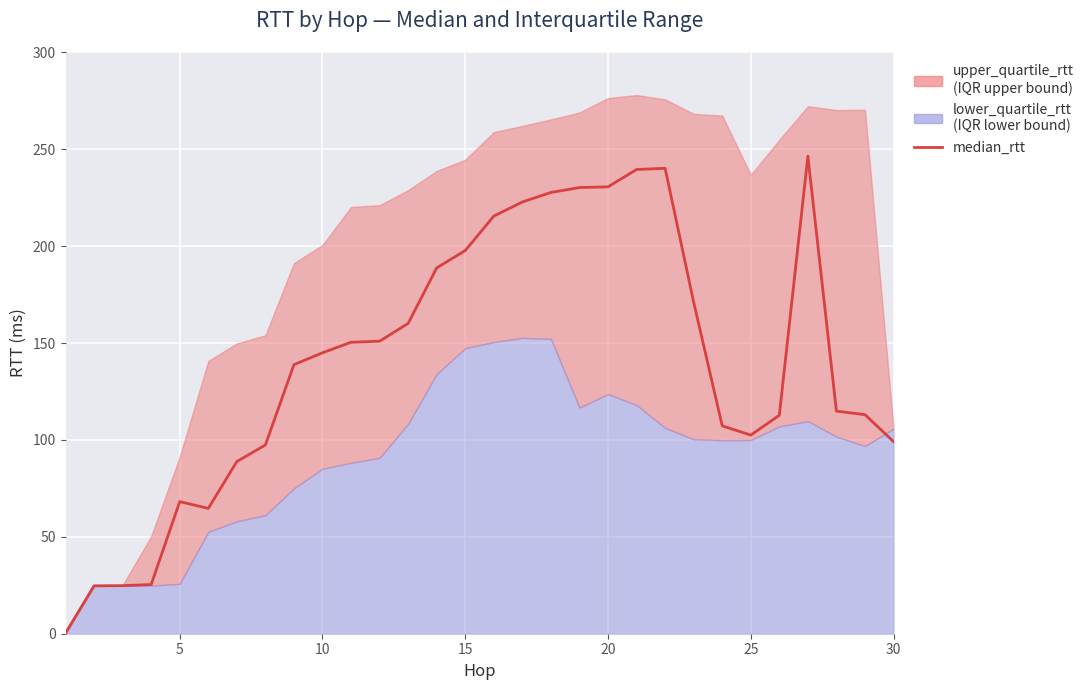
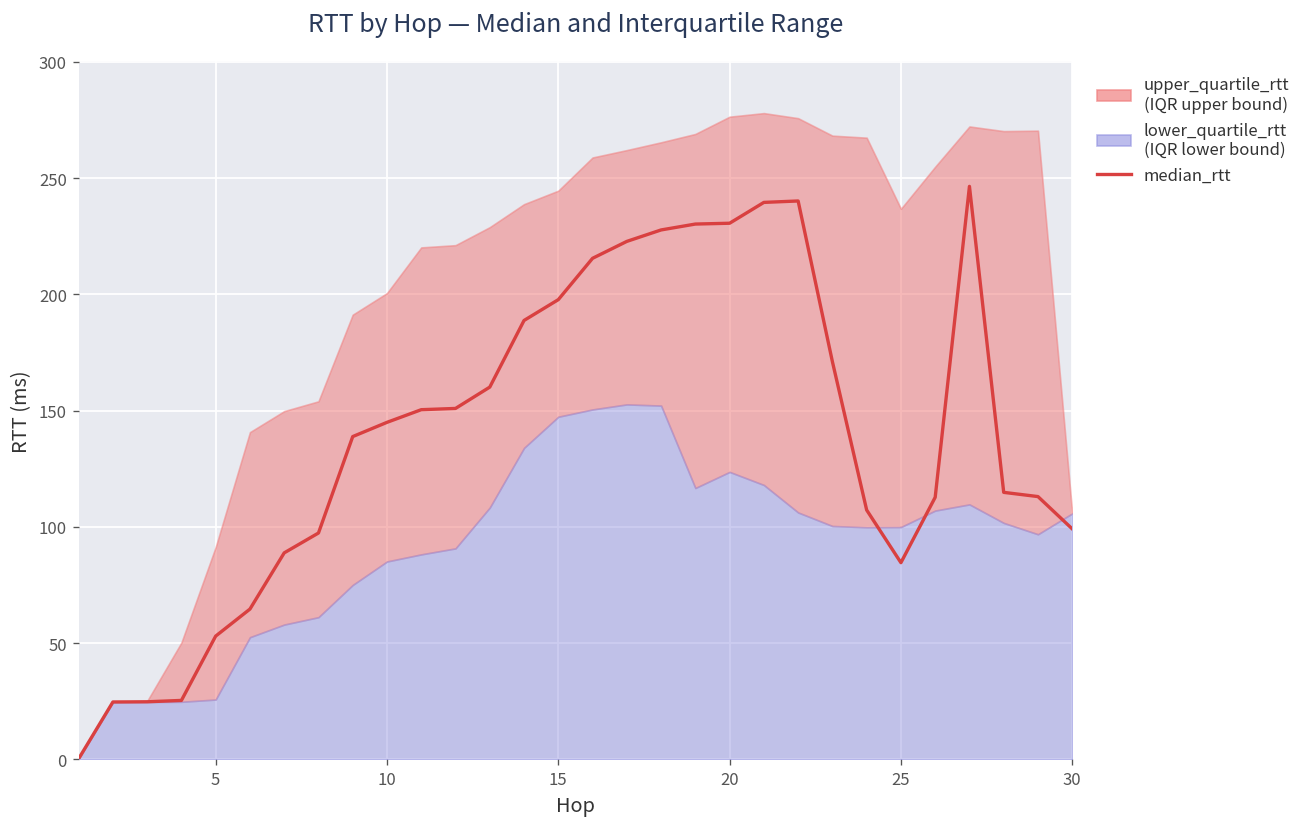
median_rtt, 5: 68 -> 53
median_rtt, 25: 102 -> 85
